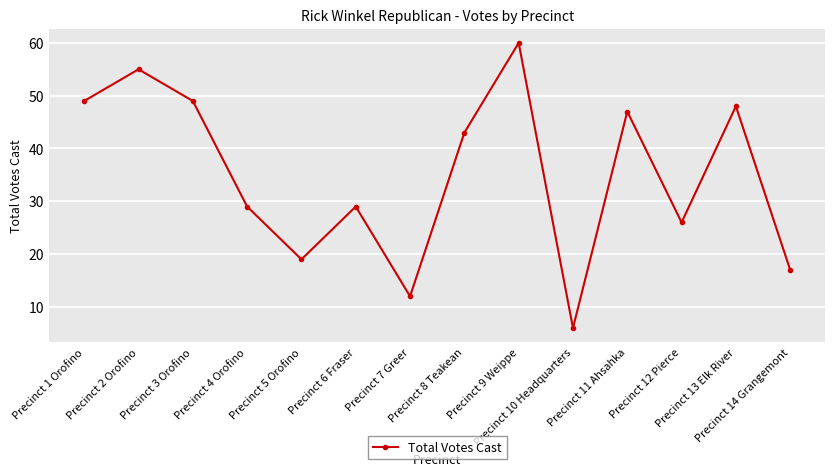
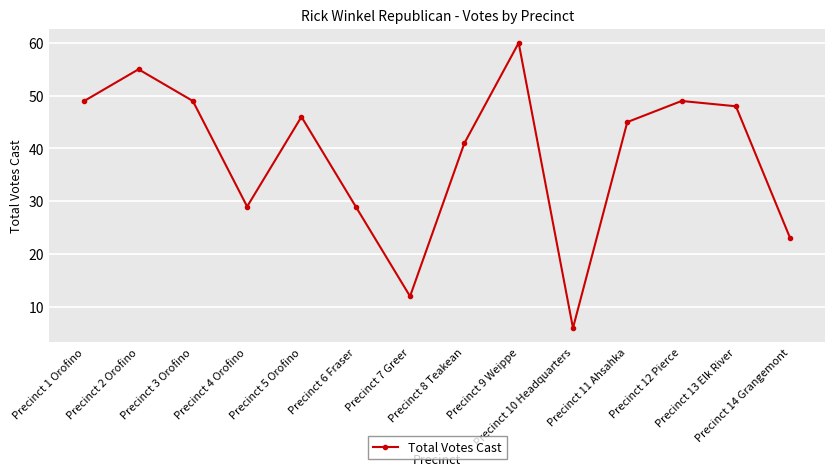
Precinct 5 Orofino: 19 -> 46
Precinct 8 Teakean: 43 -> 41
Precinct 11 Ahsahka: 47 -> 45
Precinct 12 Pierce: 26 -> 49
Precinct 14 Grangemont: 17 -> 23
